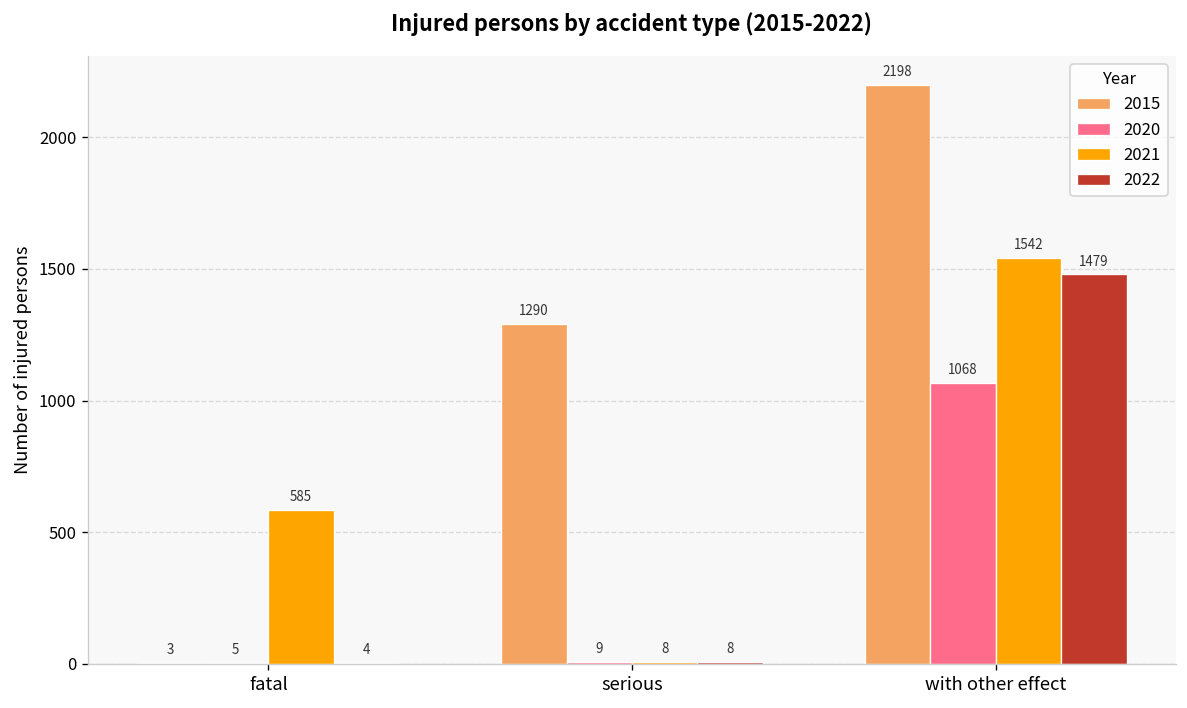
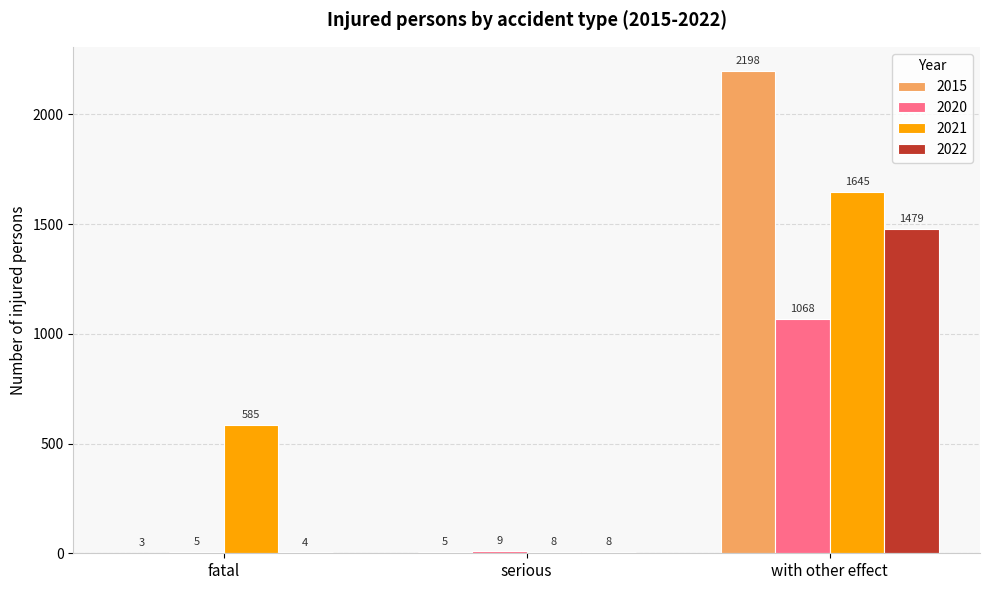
2015, serious: 1290 -> 5
2021, with other effect: 1542 -> 1645
